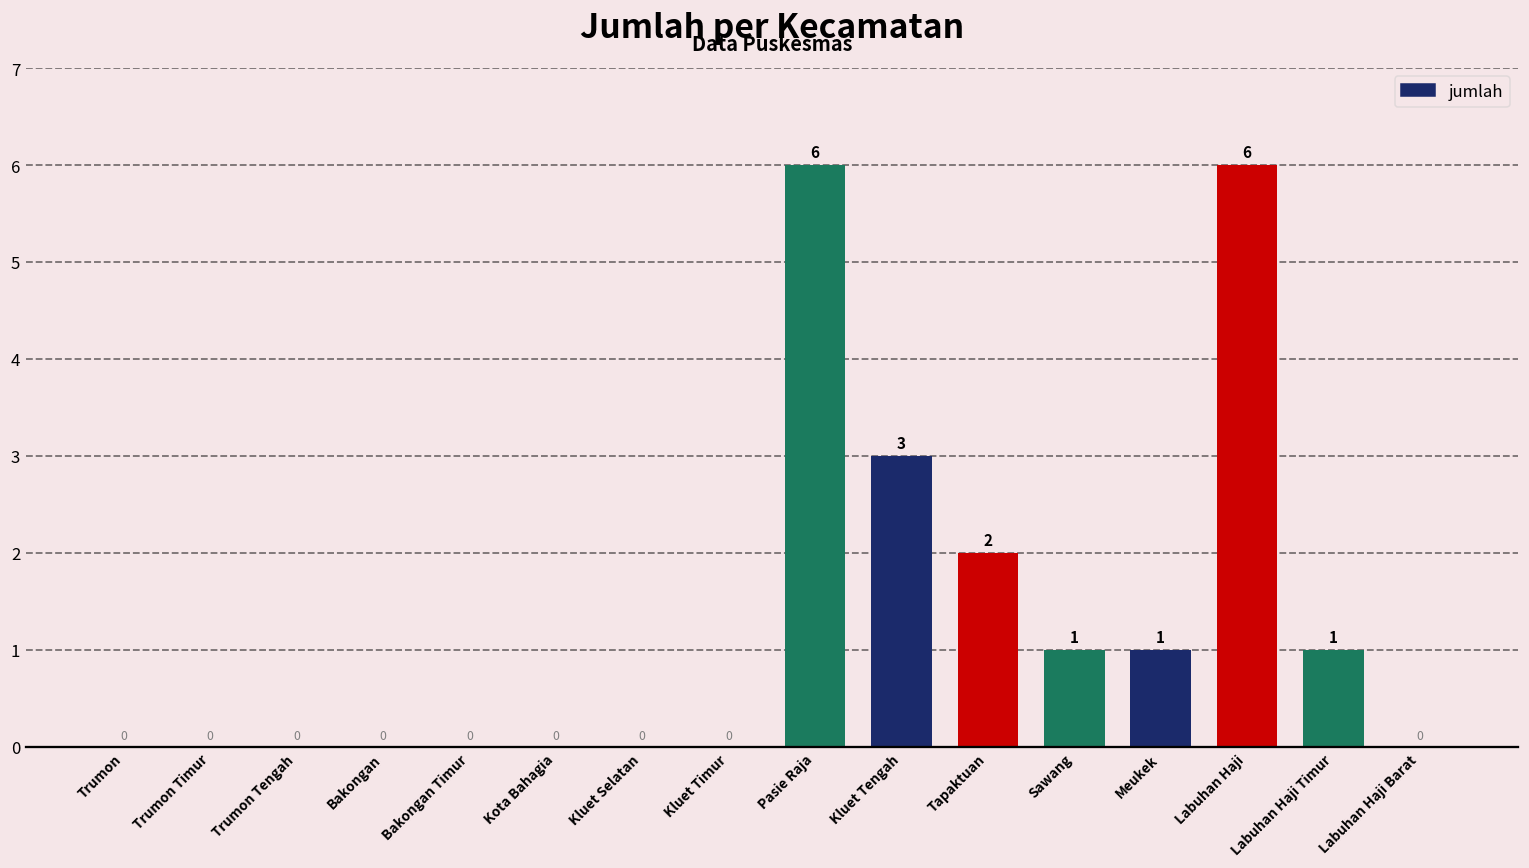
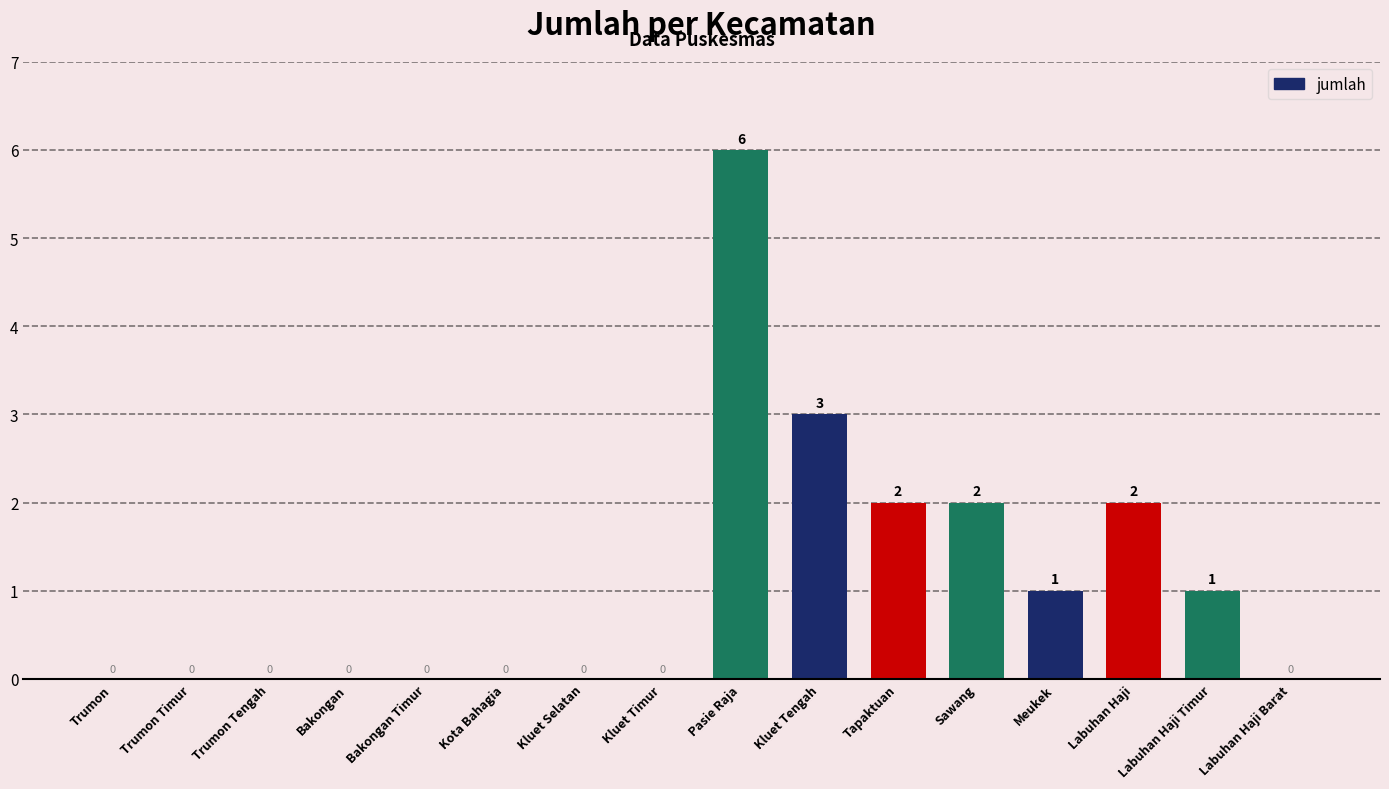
Sawang: 1 -> 2
Labuhan Haji: 6 -> 2
